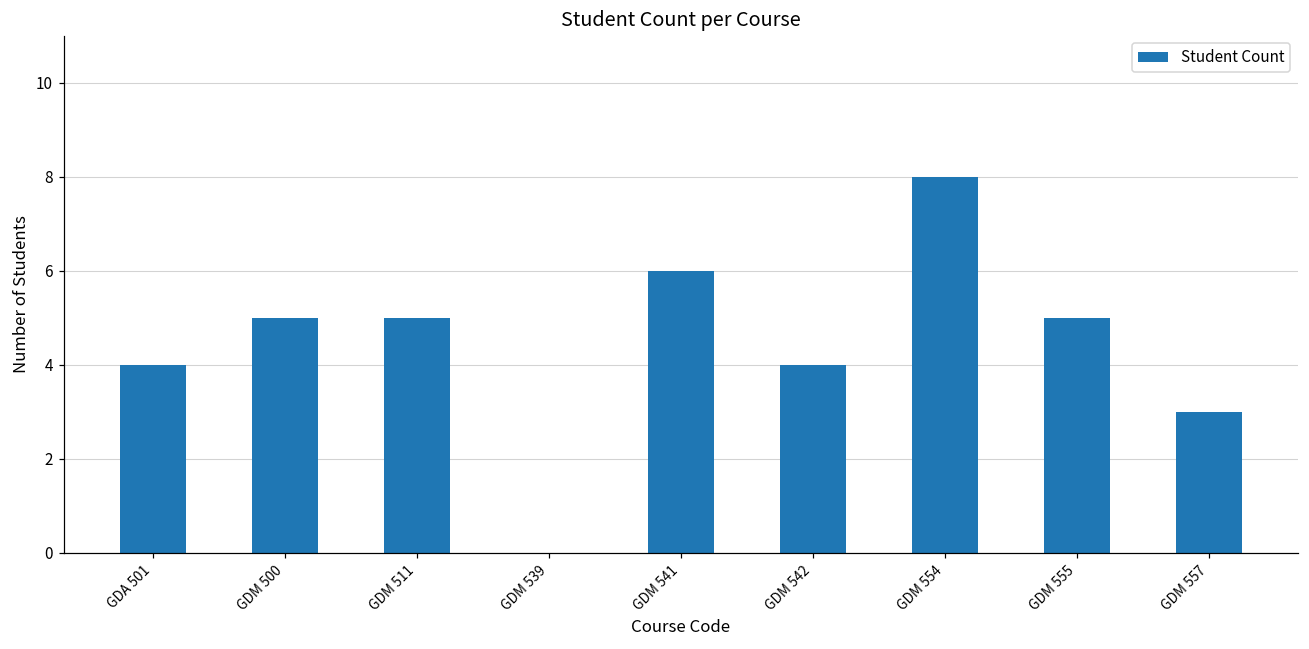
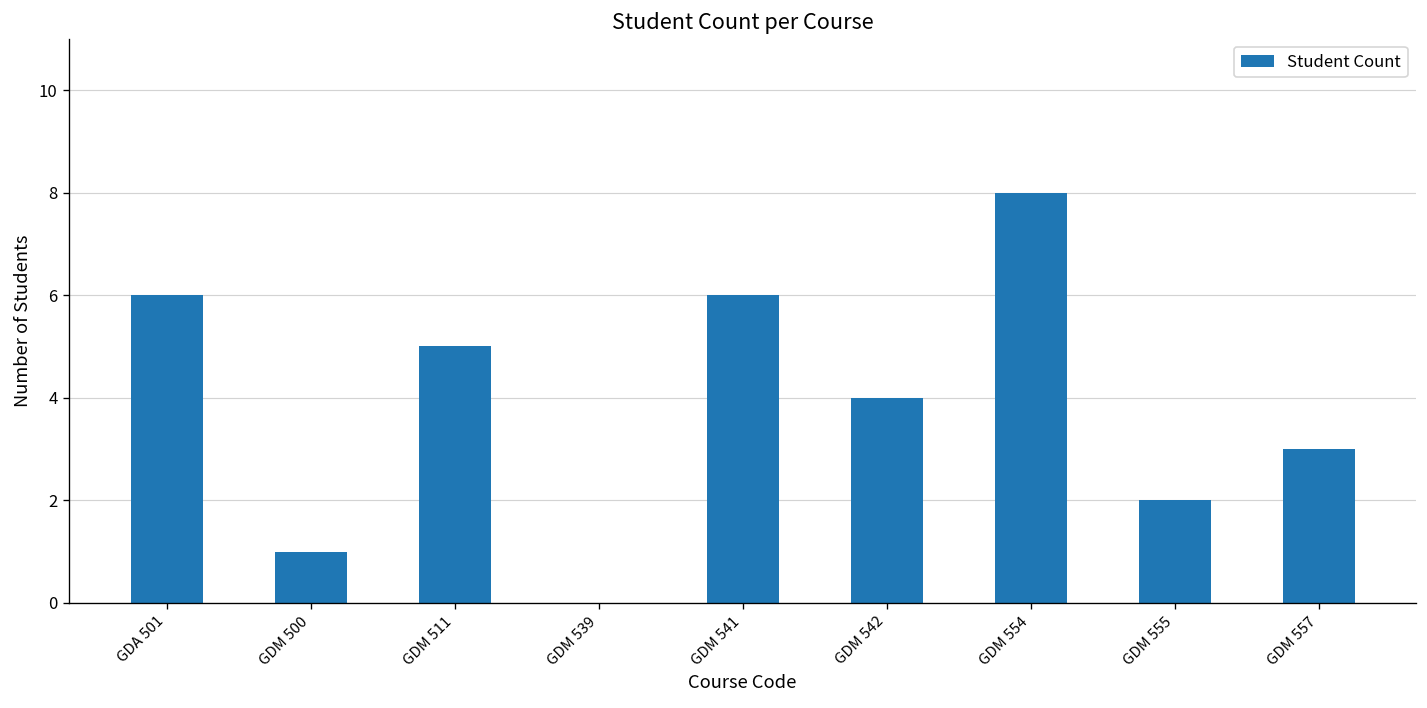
GDA 501: 4 -> 6
GDM 500: 5 -> 1
GDM 555: 5 -> 2
